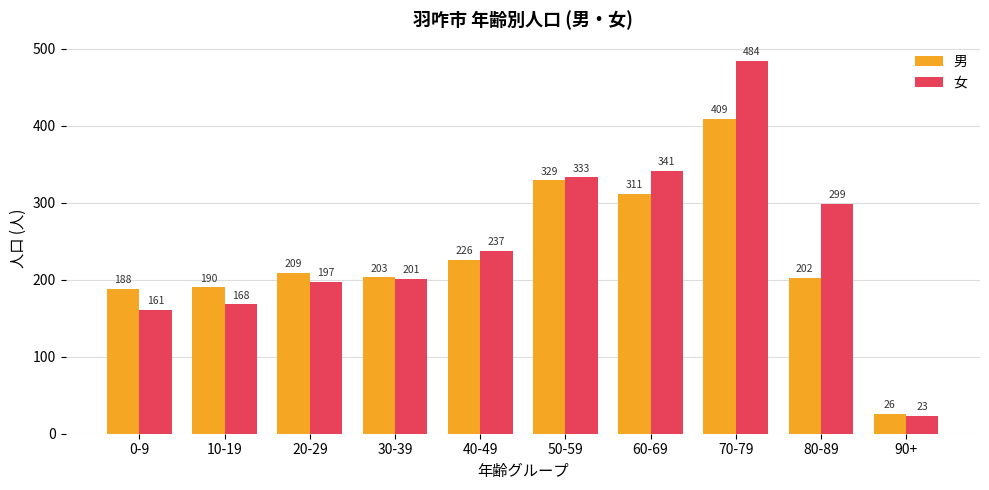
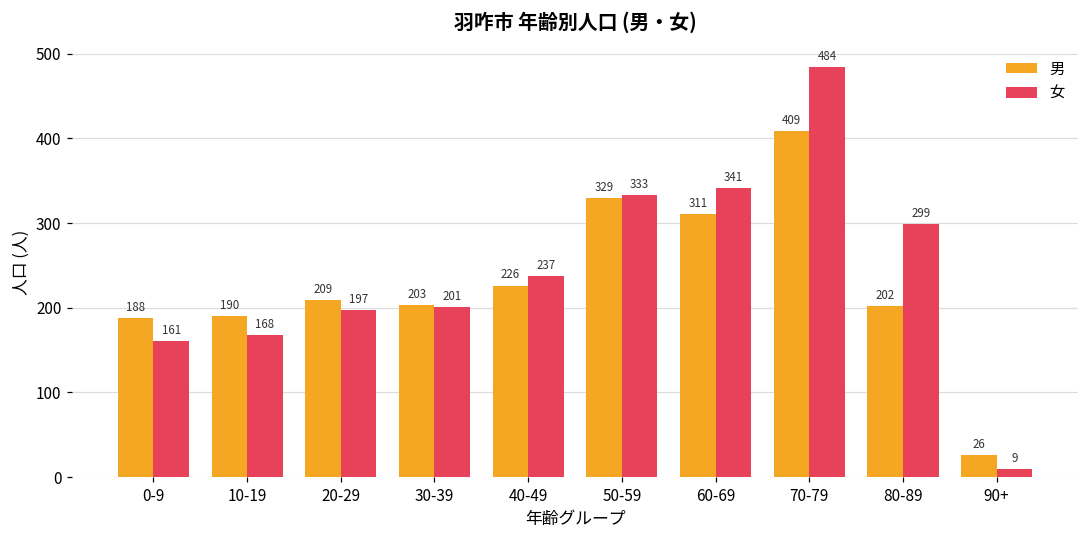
女, 90+: 23 -> 9
